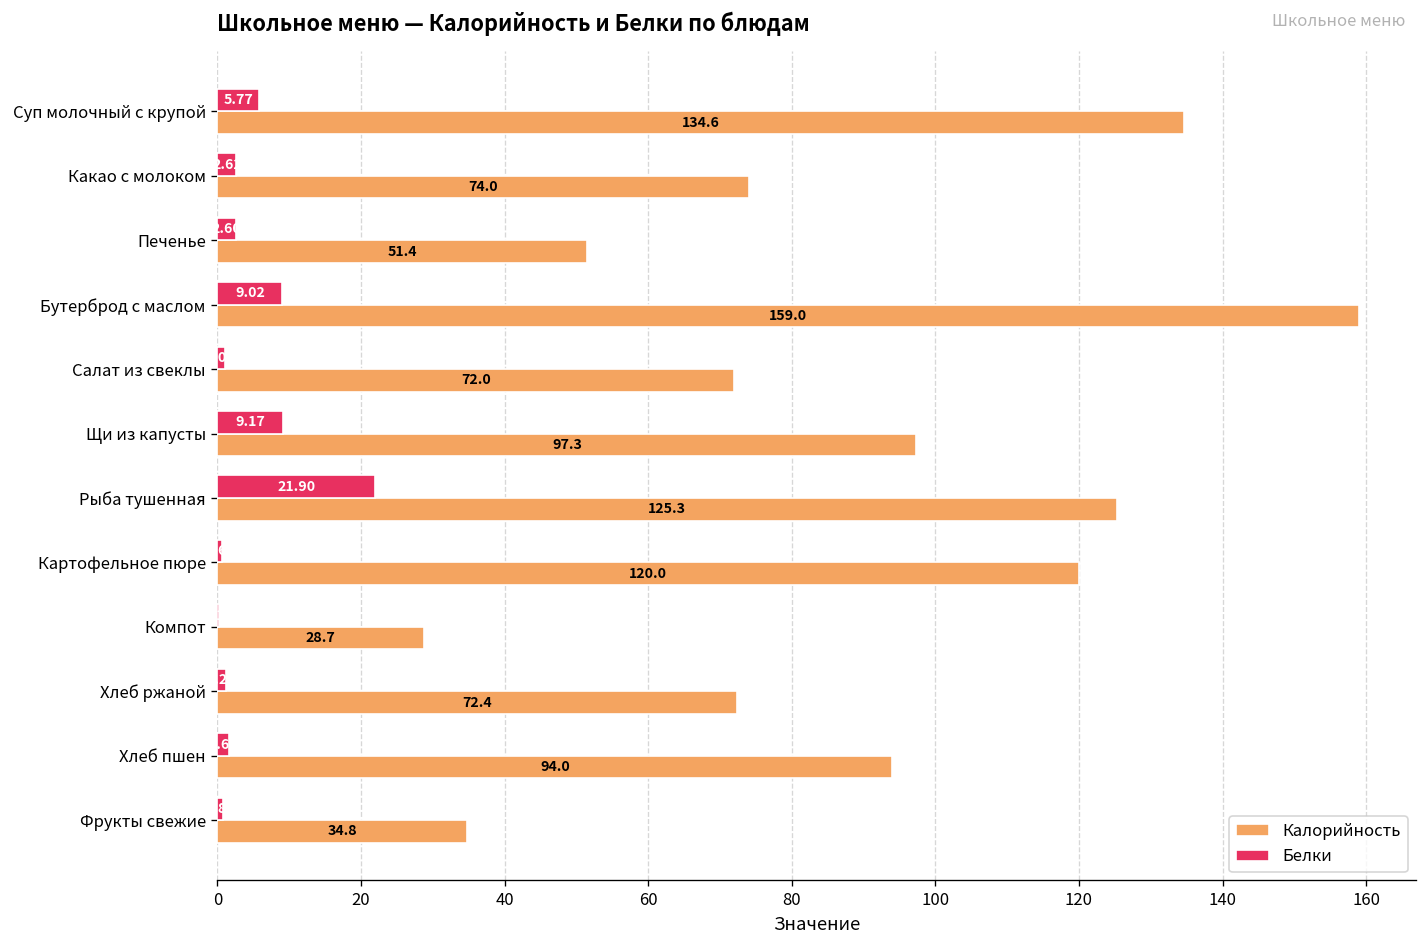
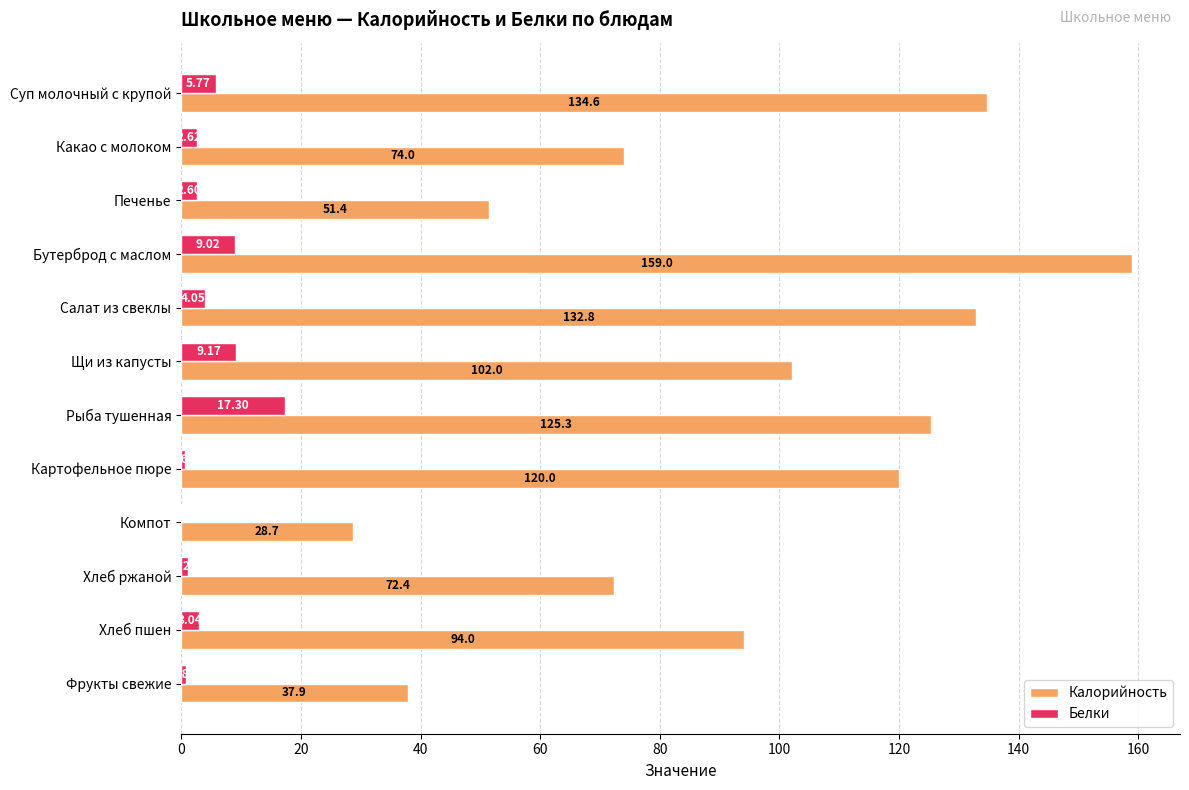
Белки, Салат из свеклы: 1 -> 4
Калорийность, Салат из свеклы: 72.0 -> 132.8
Калорийность, Щи из капусты: 97.3 -> 102.0
Белки, Рыба тушенная: 21.90 -> 17.30
Белки, Хлеб пшен: 2 -> 3
Калорийность, Фрукты свежие: 34.8 -> 37.9
